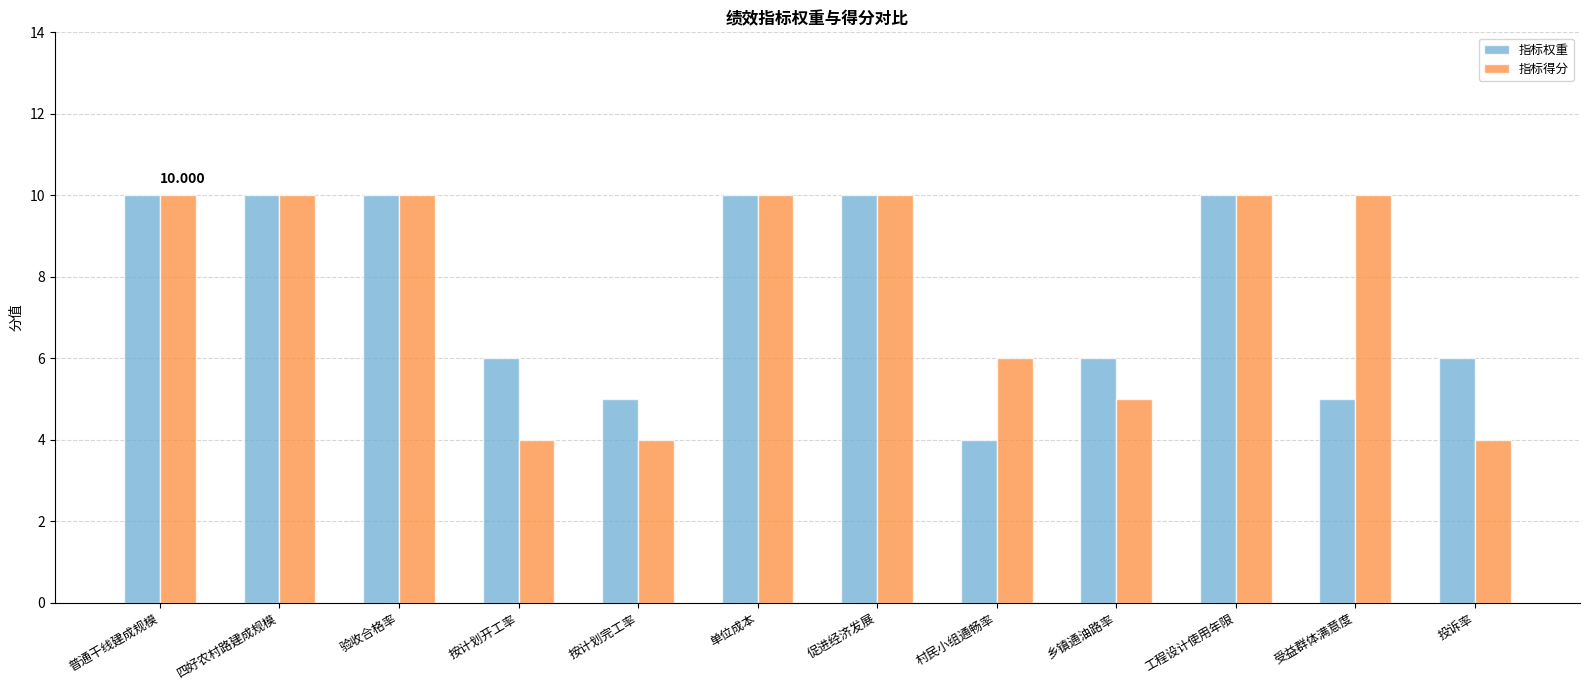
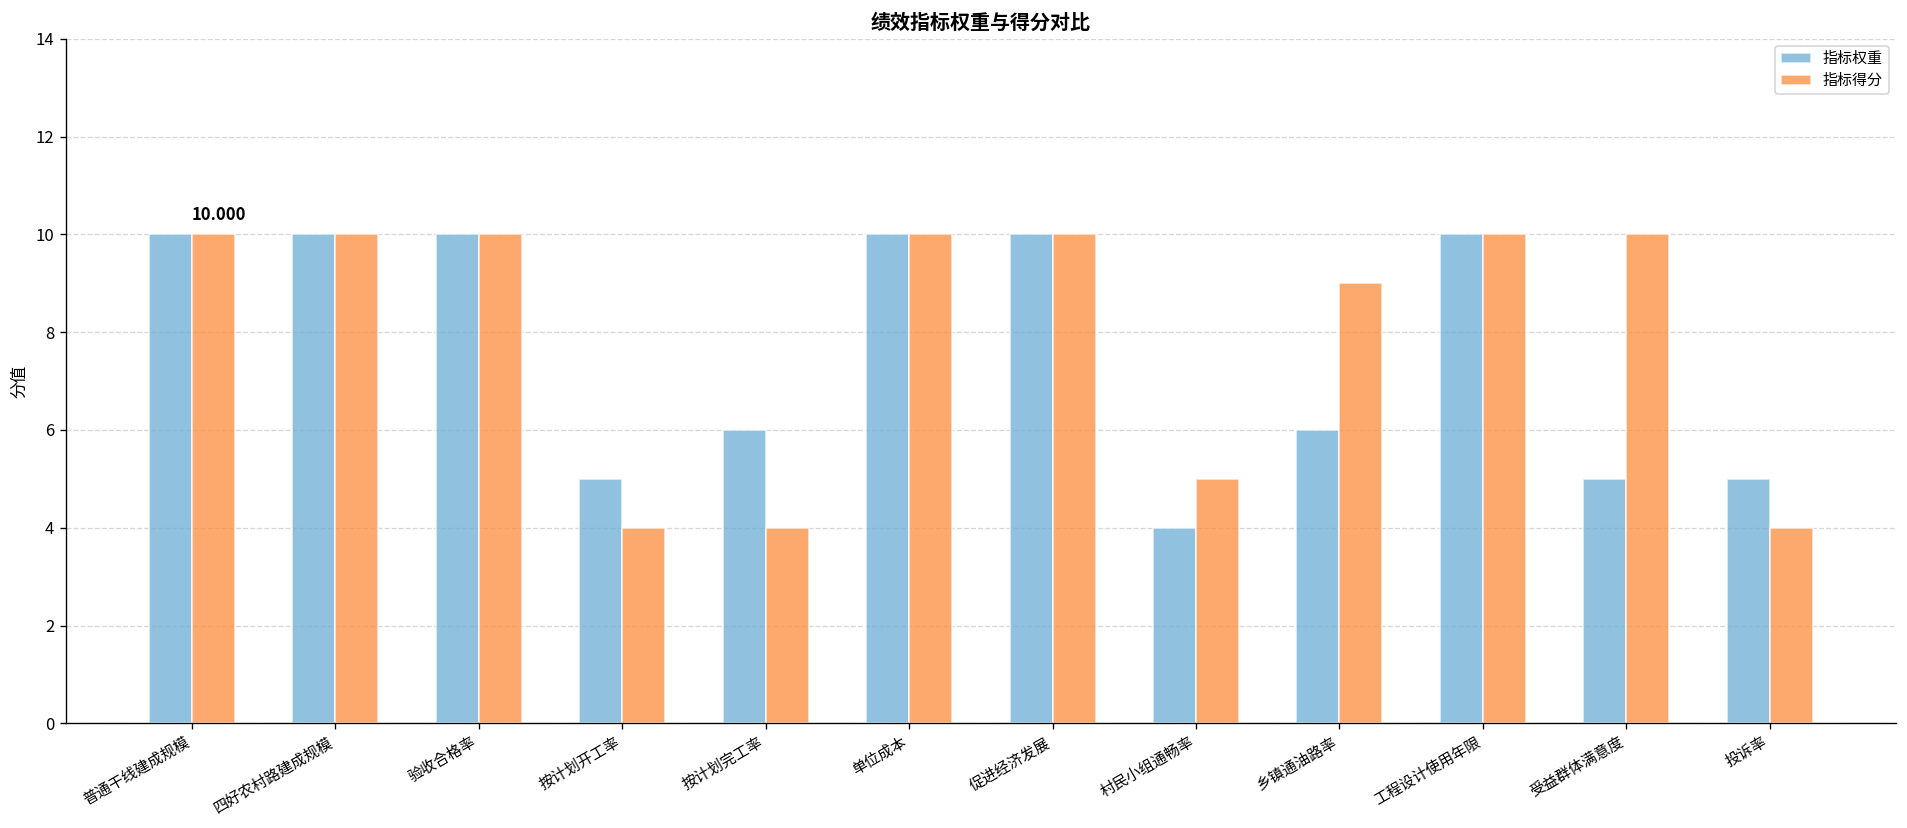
指标权重, 按计划开工率: 6 -> 5
指标权重, 按计划完工率: 5 -> 6
指标得分, 村民小组通畅率: 6 -> 5
指标得分, 乡镇通油路率: 5 -> 9
指标权重, 投诉率: 6 -> 5
